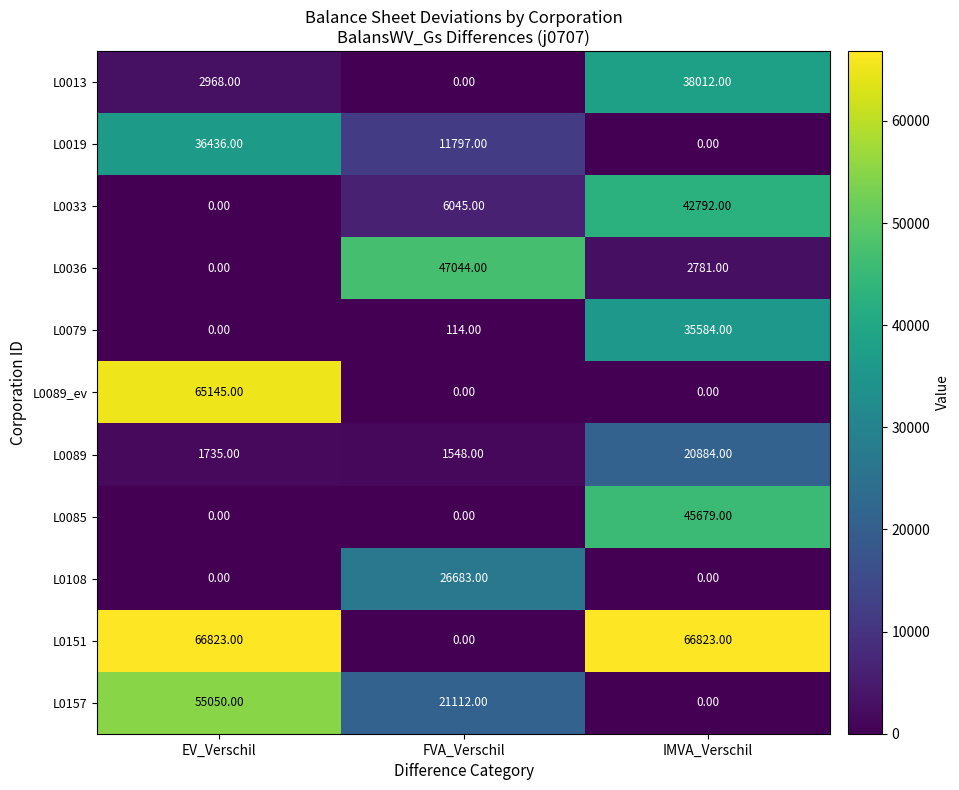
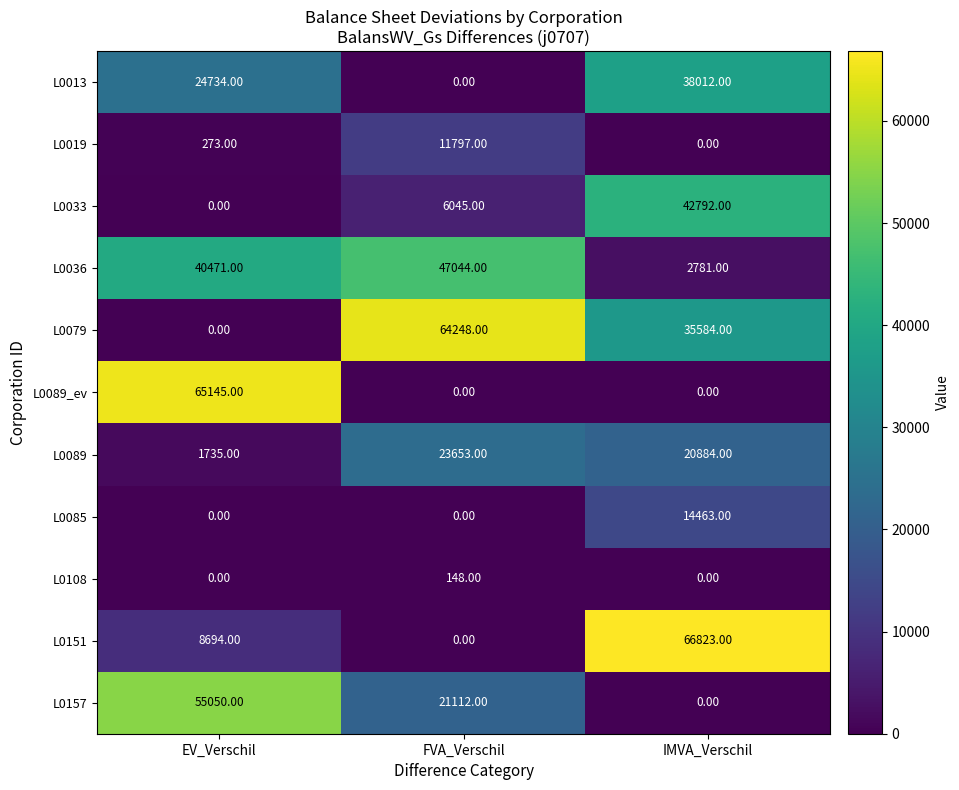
L0013, EV_Verschil: 2968.00 -> 24734.00
L0019, EV_Verschil: 36436.00 -> 273.00
L0036, EV_Verschil: 0.00 -> 40471.00
L0079, FVA_Verschil: 114.00 -> 64248.00
L0089, FVA_Verschil: 1548.00 -> 23653.00
L0085, IMVA_Verschil: 45679.00 -> 14463.00
L0108, FVA_Verschil: 26683.00 -> 148.00
L0151, EV_Verschil: 66823.00 -> 8694.00
